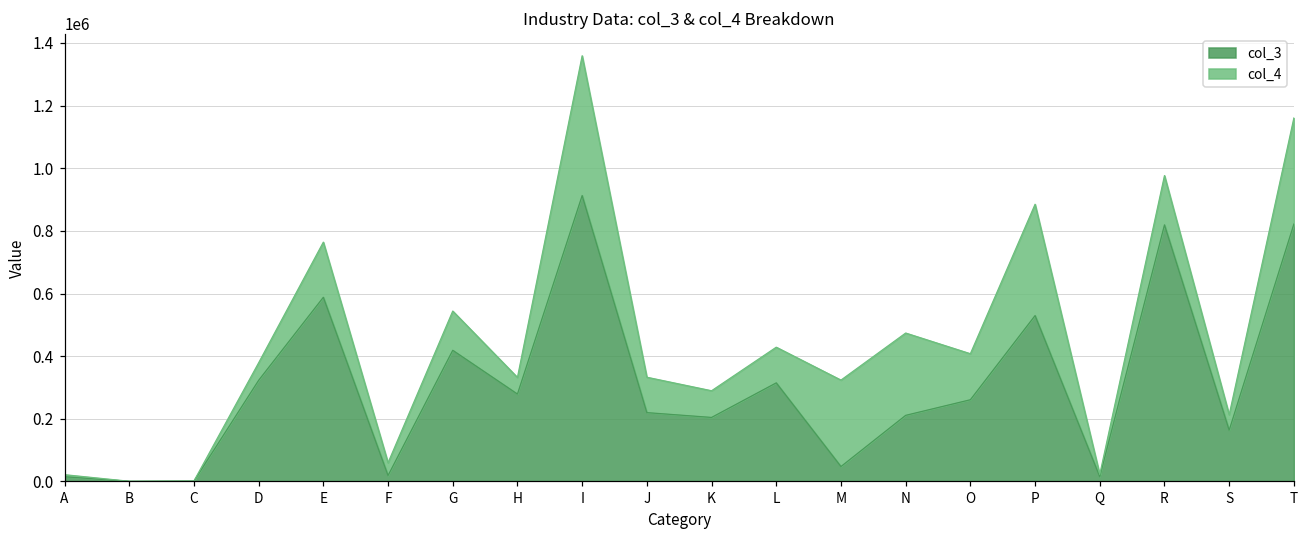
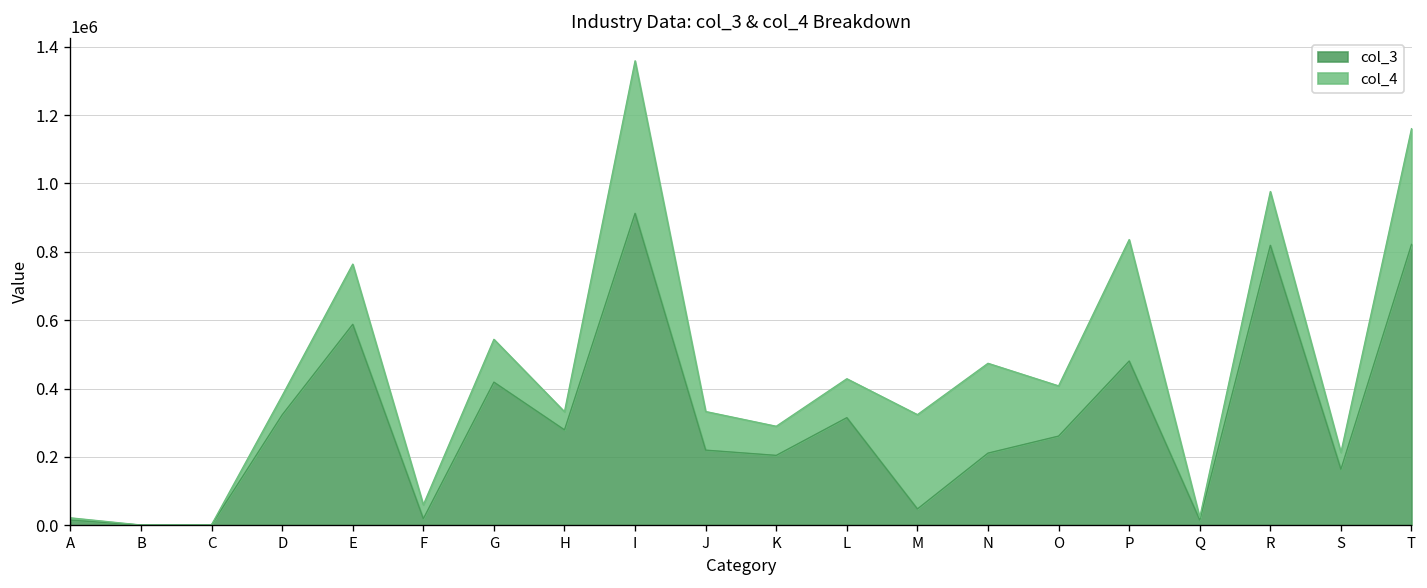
col_3, P: 530000 -> 480000
